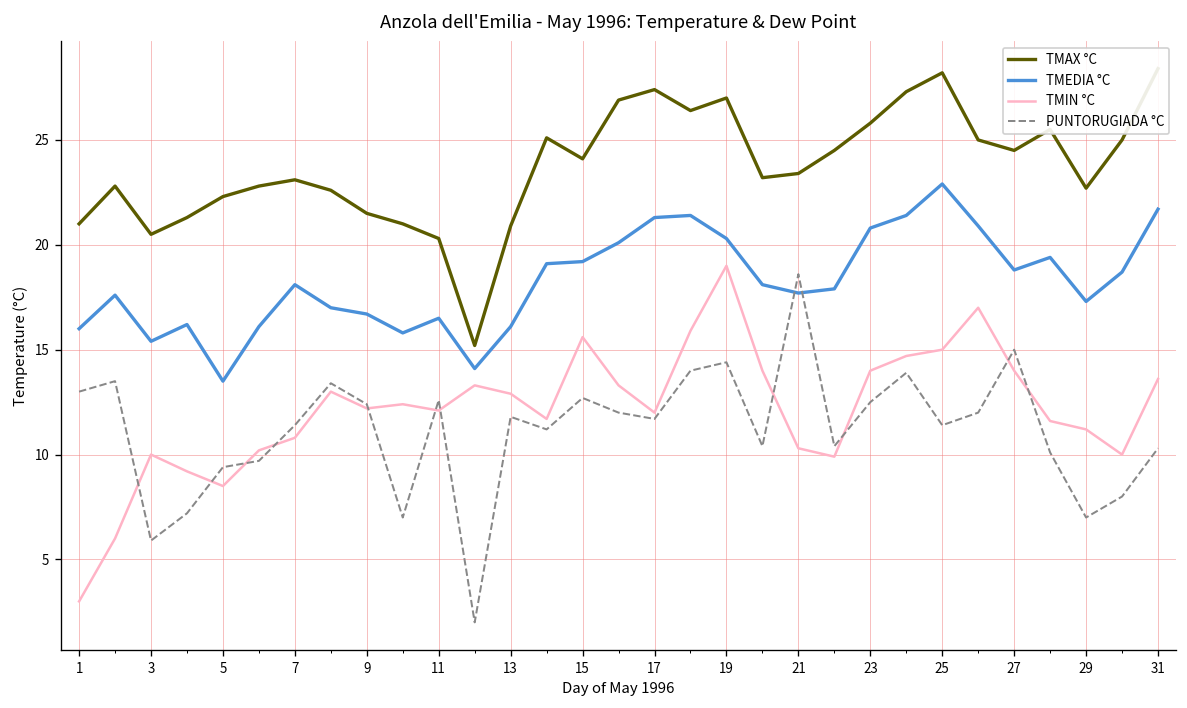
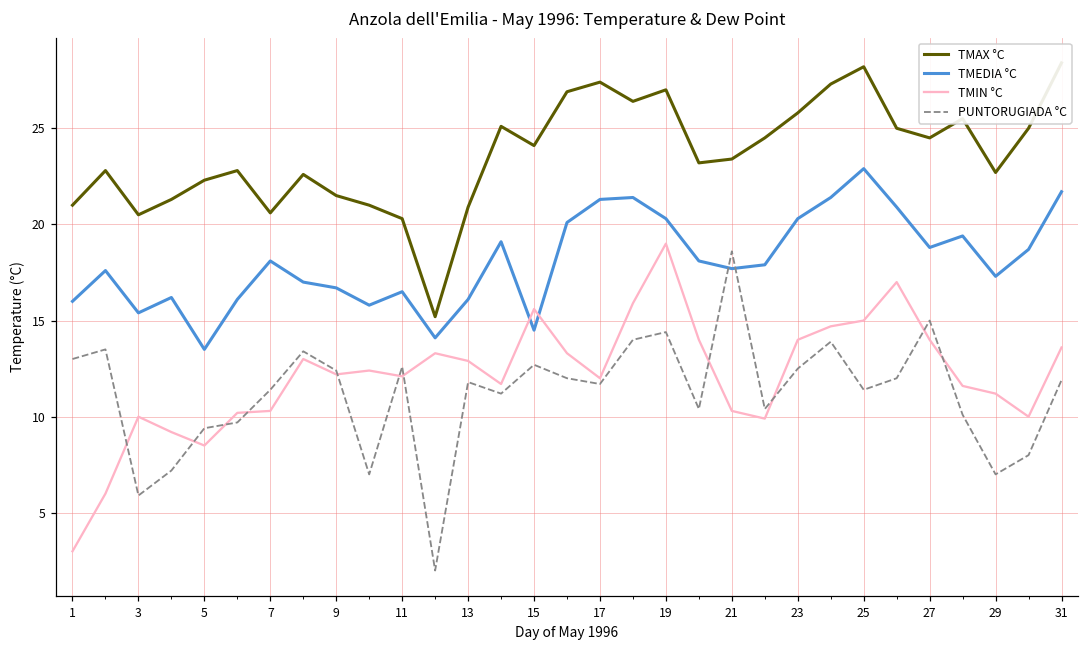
TMAX °C, 7: 23.1 -> 20.6
TMIN °C, 7: 10.8 -> 10.3
TMEDIA °C, 15: 19.2 -> 14.5
TMEDIA °C, 23: 20.8 -> 20.3
PUNTORUGIADA °C, 31: 10.3 -> 11.9
